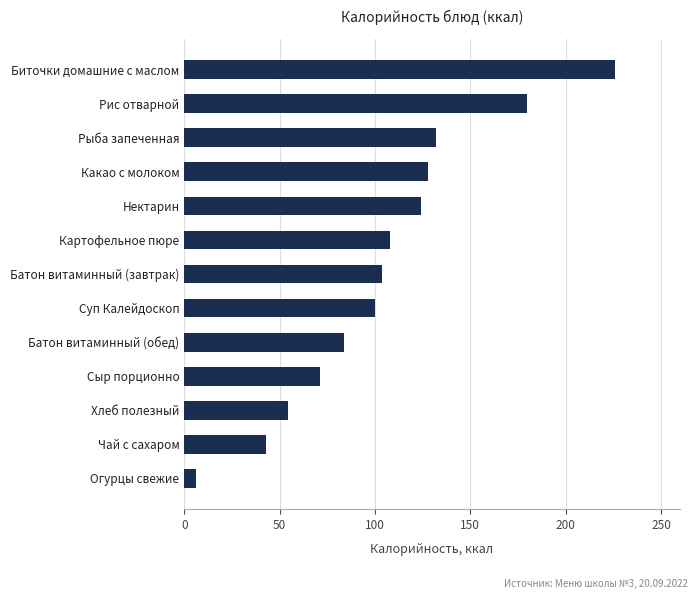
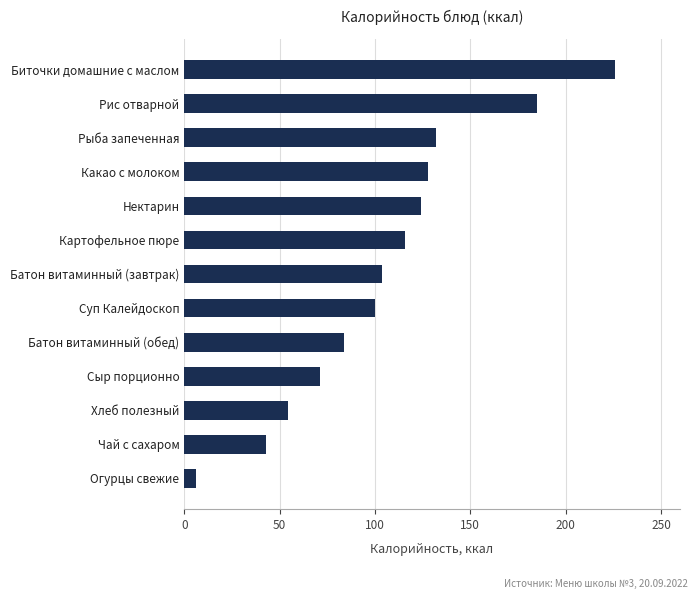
Рис отварной: 180 -> 185
Картофельное пюре: 108 -> 116
